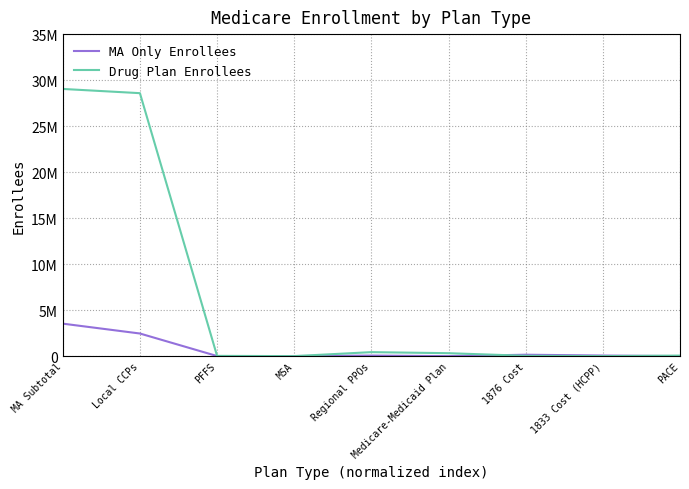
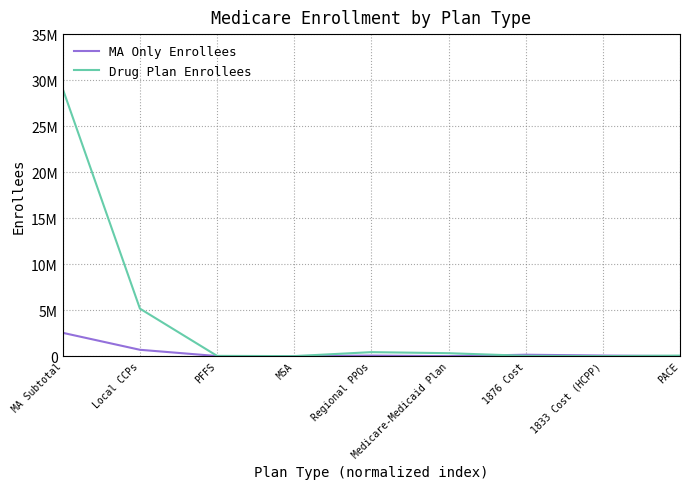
MA Only Enrollees, MA Subtotal: 4000000 -> 3000000
MA Only Enrollees, Local CCPs: 2000000 -> 1000000
Drug Plan Enrollees, Local CCPs: 29000000 -> 5000000
